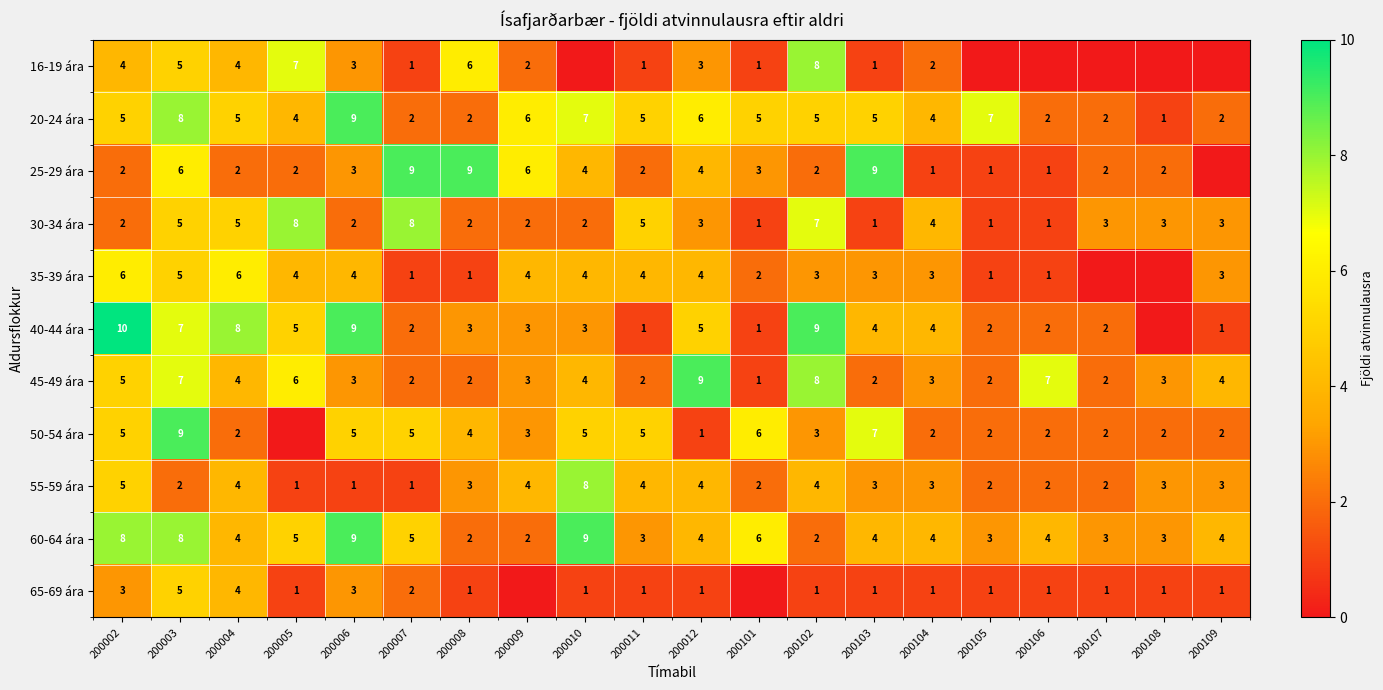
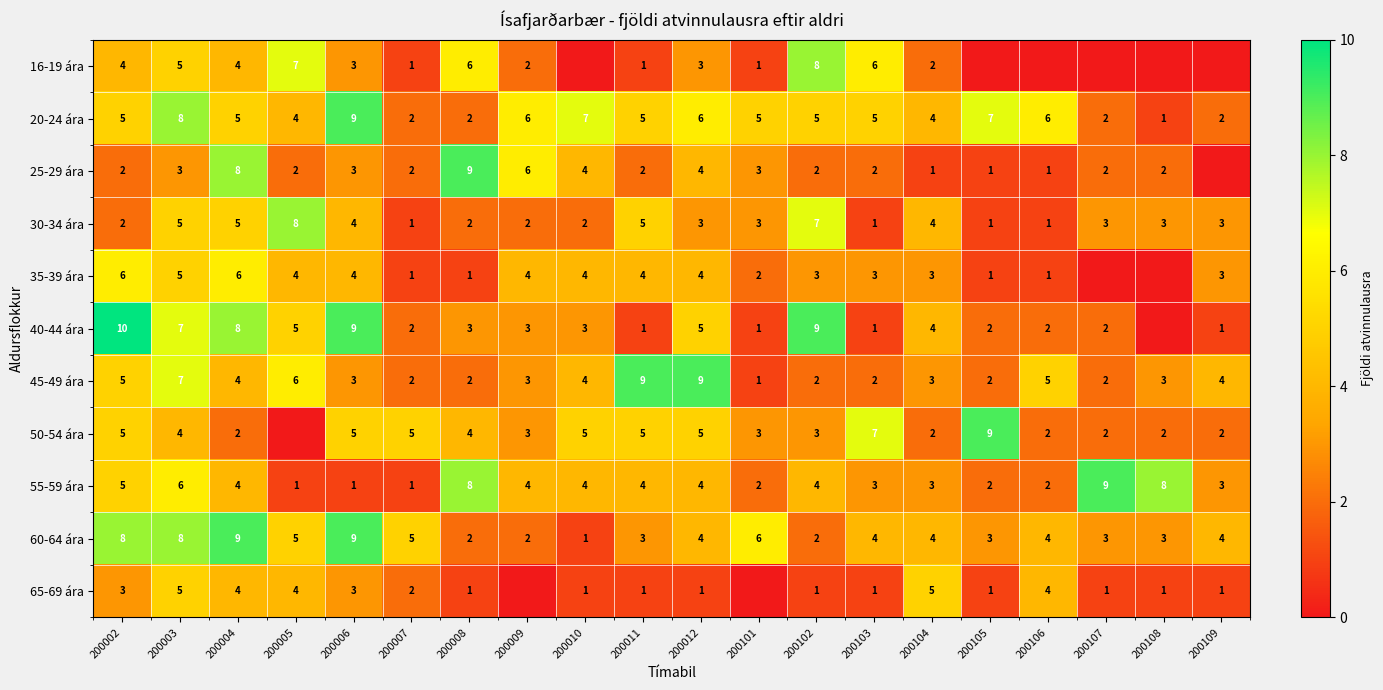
16-19 ára, 200103: 1 -> 6
20-24 ára, 200106: 2 -> 6
25-29 ára, 200003: 6 -> 3
25-29 ára, 200004: 2 -> 8
25-29 ára, 200007: 9 -> 2
25-29 ára, 200103: 9 -> 2
30-34 ára, 200006: 2 -> 4
30-34 ára, 200007: 8 -> 1
30-34 ára, 200101: 1 -> 3
40-44 ára, 200103: 4 -> 1
45-49 ára, 200011: 2 -> 9
45-49 ára, 200102: 8 -> 2
45-49 ára, 200106: 7 -> 5
50-54 ára, 200003: 9 -> 4
50-54 ára, 200012: 1 -> 5
50-54 ára, 200101: 6 -> 3
50-54 ára, 200105: 2 -> 9
55-59 ára, 200003: 2 -> 6
55-59 ára, 200008: 3 -> 8
55-59 ára, 200010: 8 -> 4
55-59 ára, 200107: 2 -> 9
55-59 ára, 200108: 3 -> 8
60-64 ára, 200004: 4 -> 9
60-64 ára, 200010: 9 -> 1
65-69 ára, 200005: 1 -> 4
65-69 ára, 200104: 1 -> 5
65-69 ára, 200106: 1 -> 4
